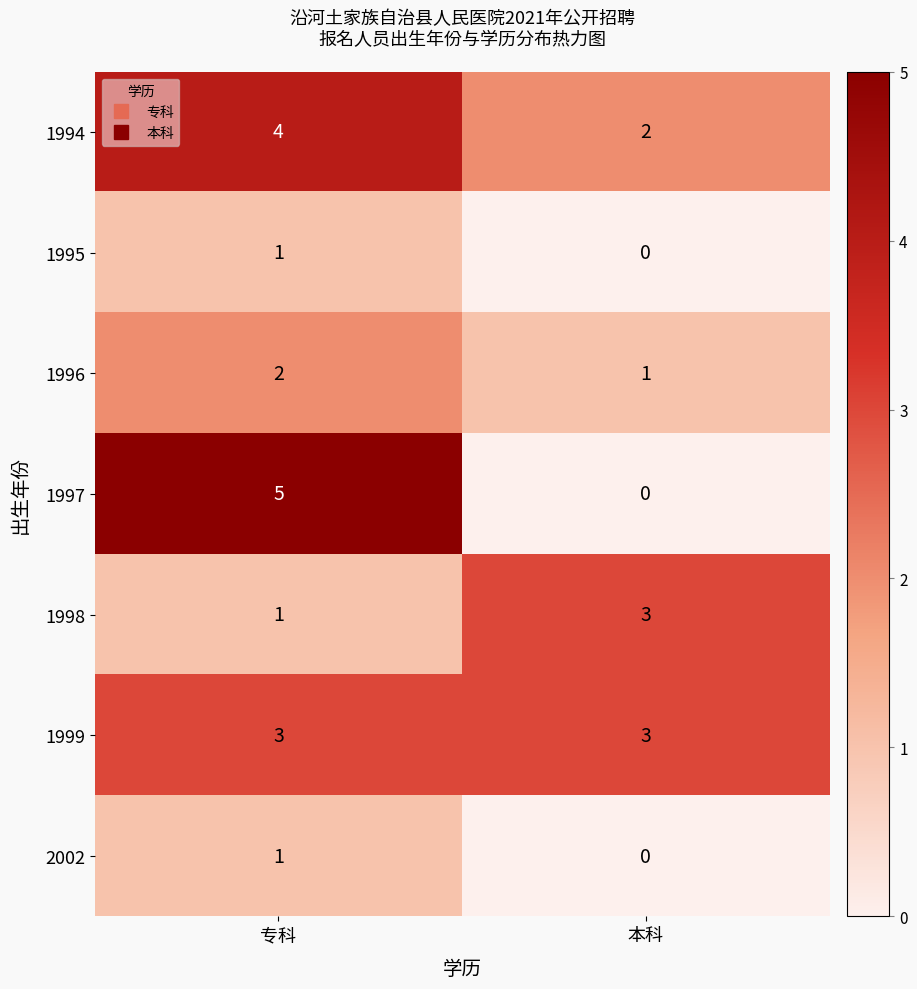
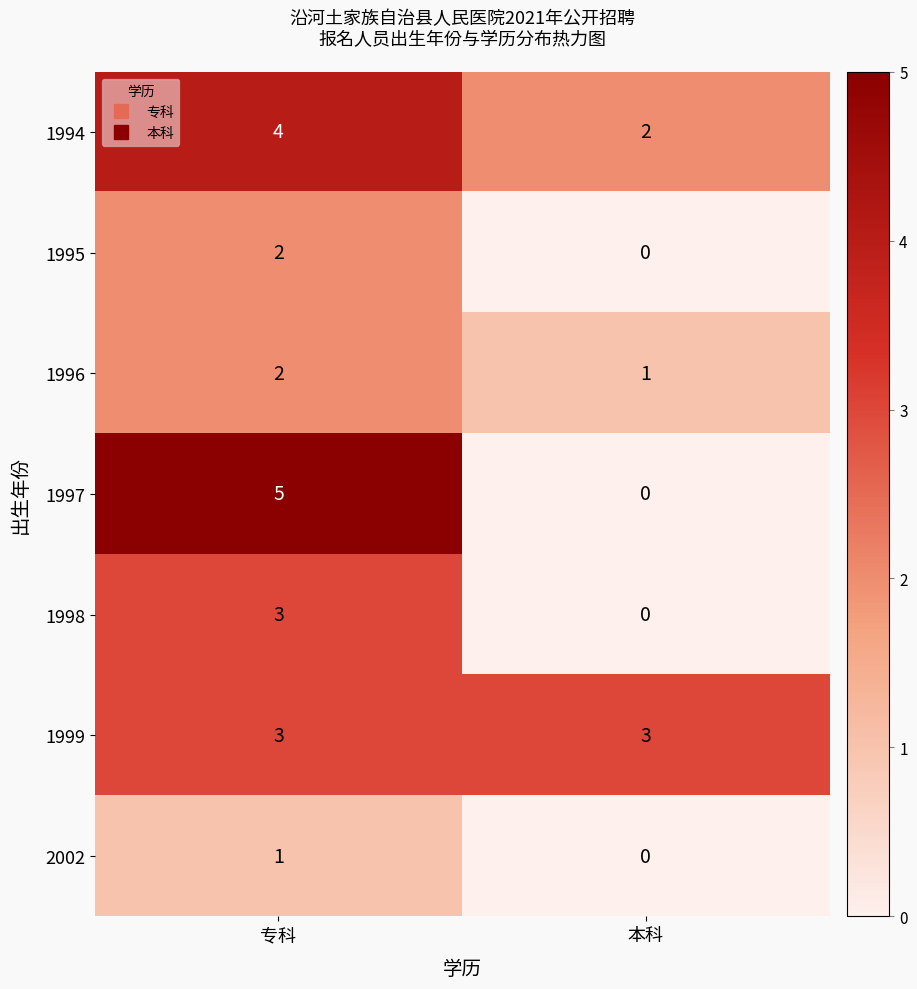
1995, 专科: 1 -> 2
1998, 专科: 1 -> 3
1998, 本科: 3 -> 0
